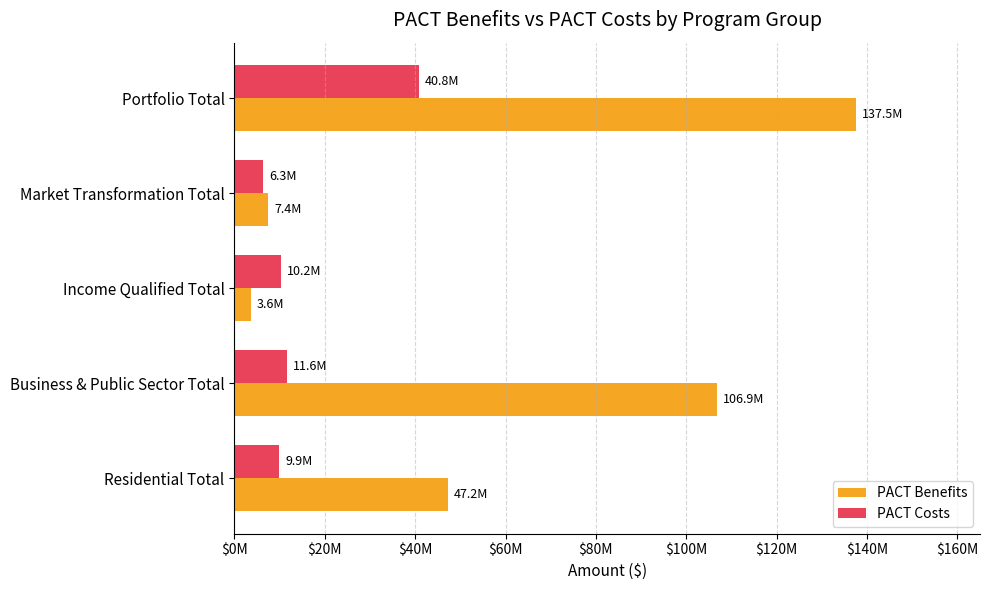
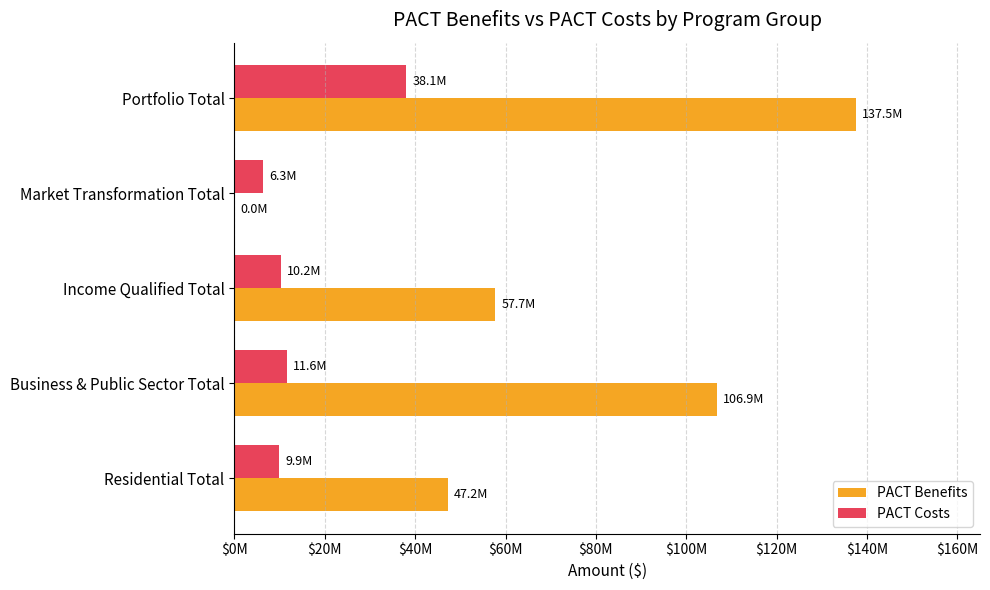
PACT Costs, Portfolio Total: 40.8M -> 38.1M
PACT Benefits, Market Transformation Total: 7.4M -> 0.0M
PACT Benefits, Income Qualified Total: 3.6M -> 57.7M
